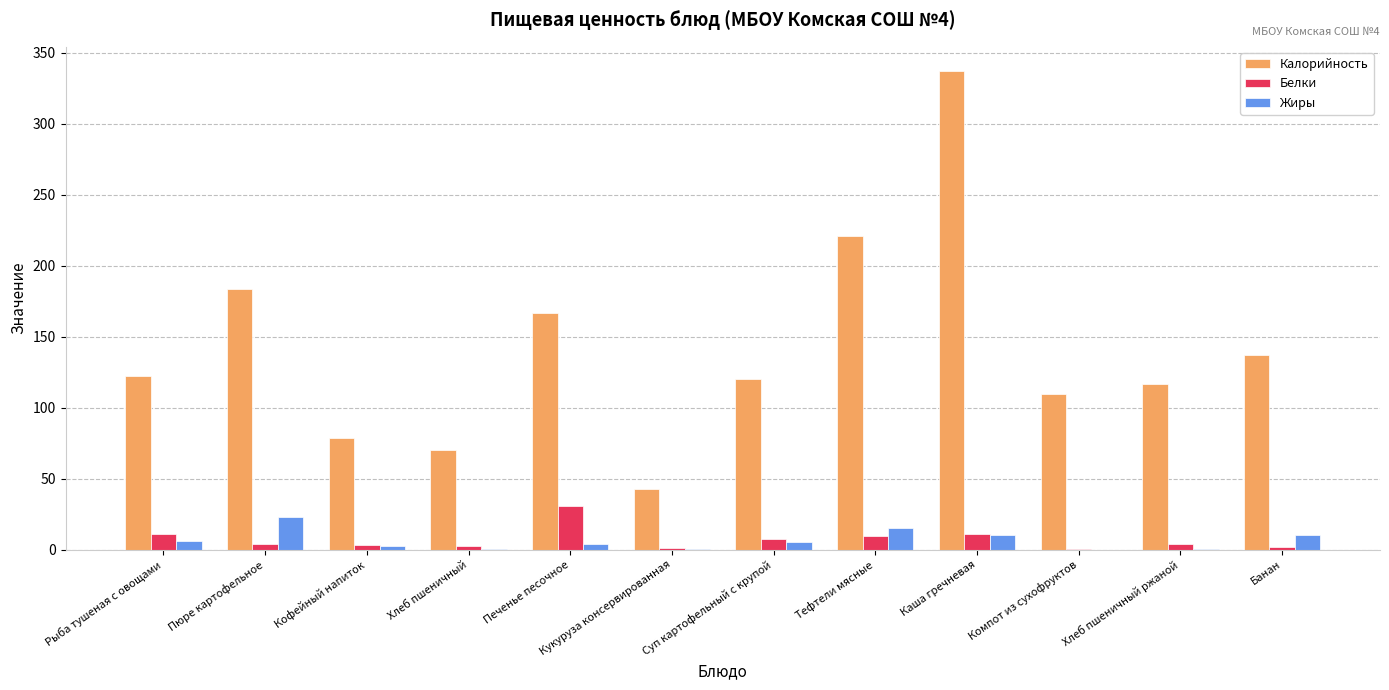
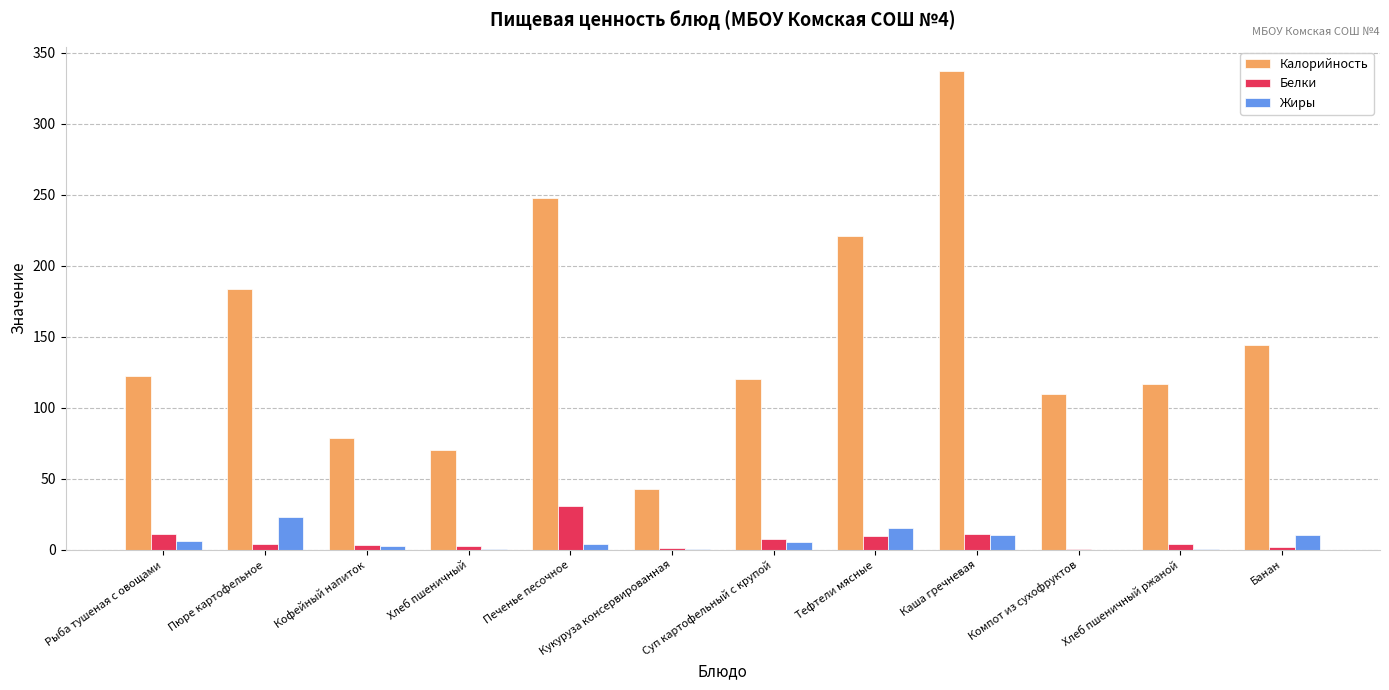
Калорийность, Печенье песочное: 167 -> 248
Калорийность, Банан: 137 -> 144
